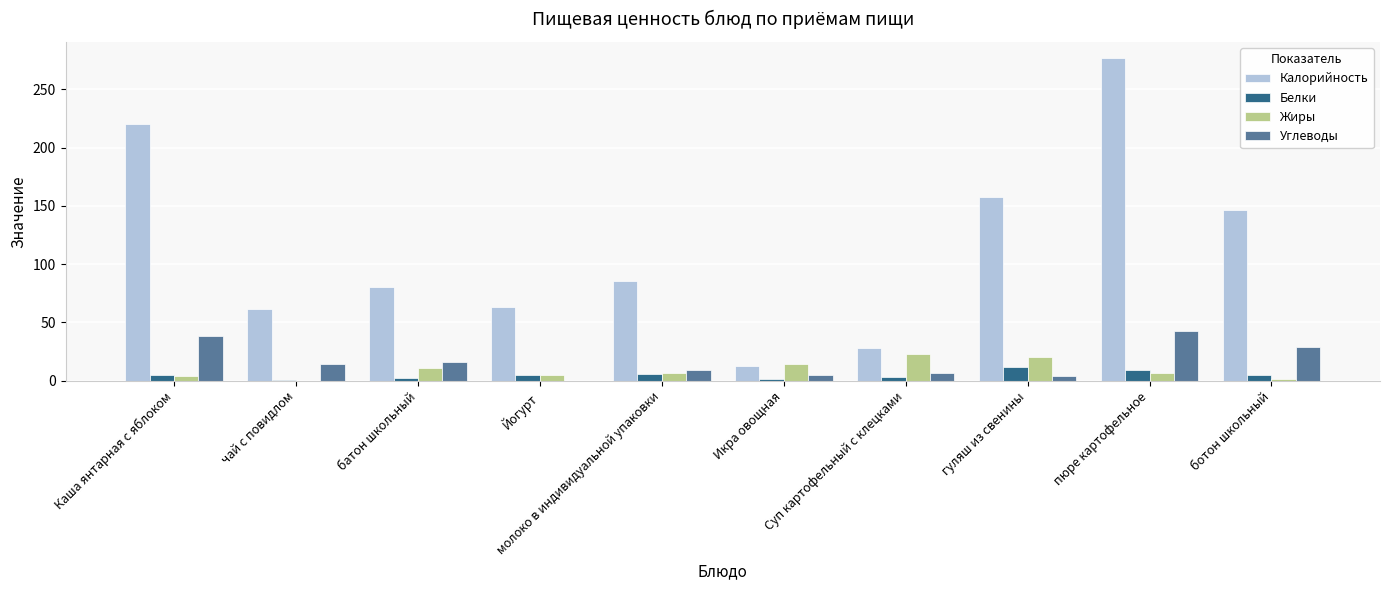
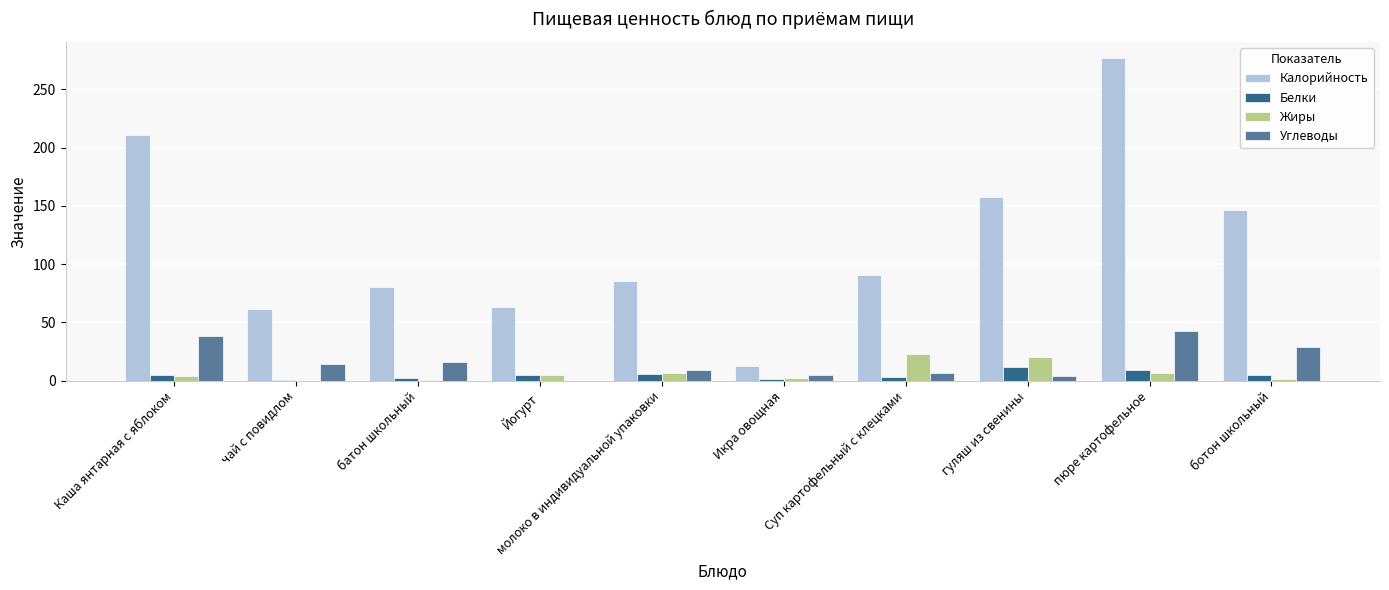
Калорийность, Каша янтарная с яблоком: 220 -> 211
Жиры, батон школьный: 11 -> 1
Жиры, Икра овощная: 14 -> 2
Калорийность, Суп картофельный с клецками: 28 -> 91
